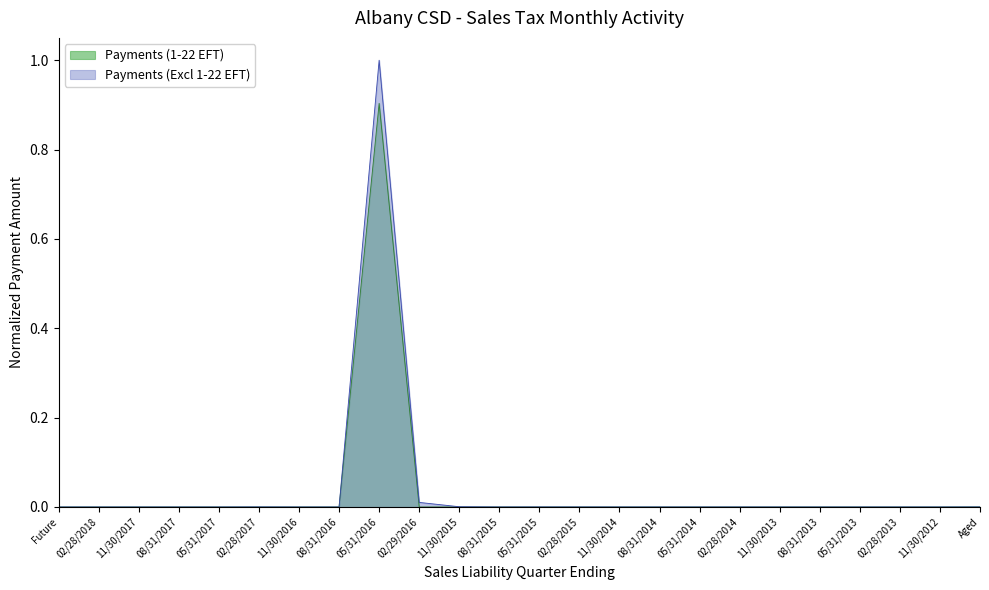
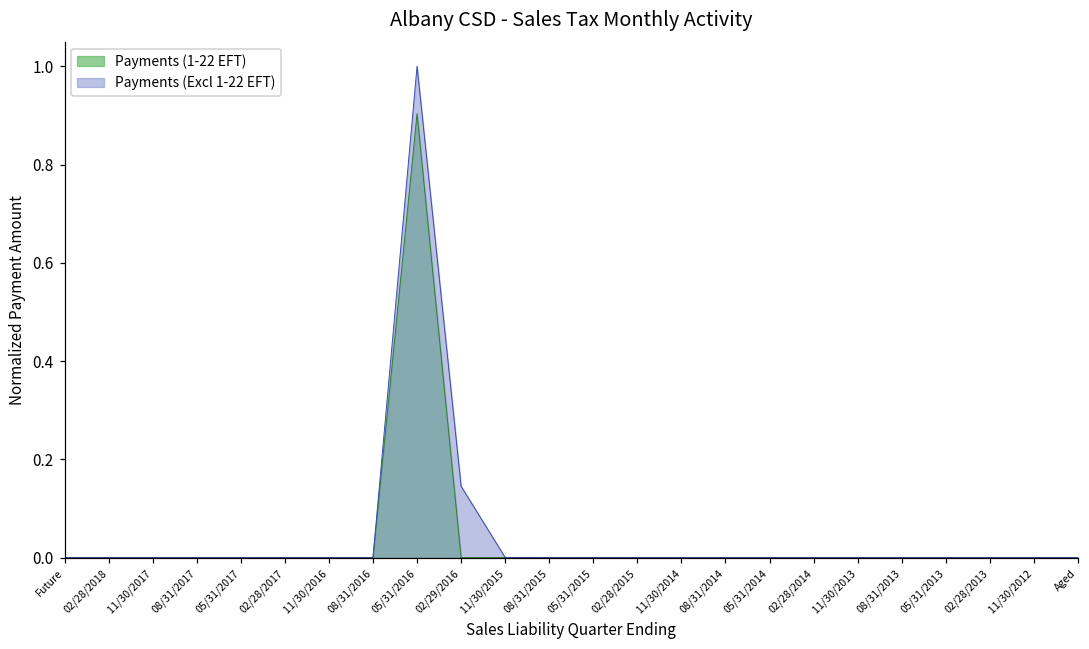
Payments (Excl 1-22 EFT), 02/29/2016: 0.01 -> 0.15
